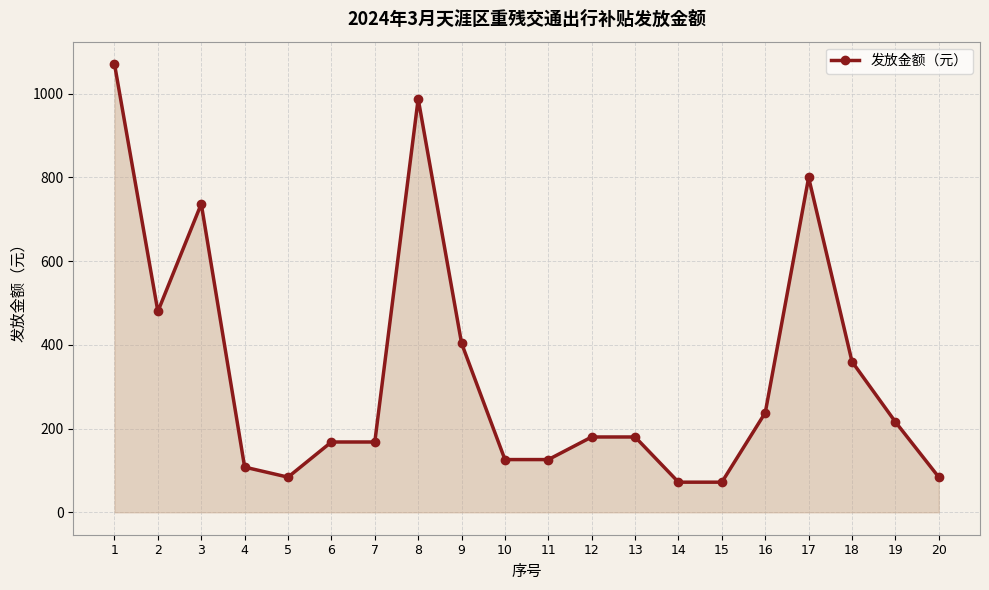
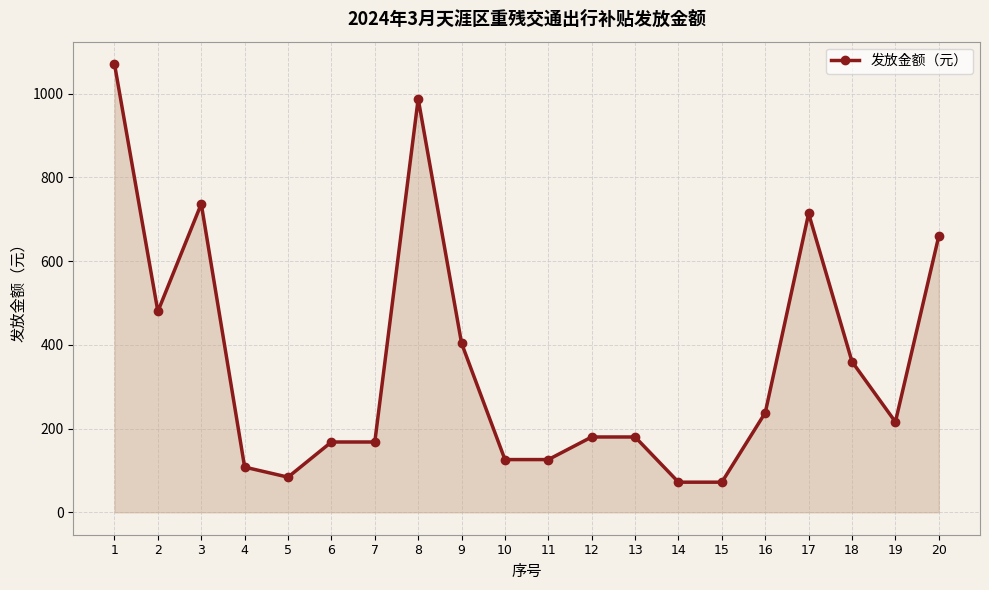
17: 800 -> 710
20: 80 -> 660
